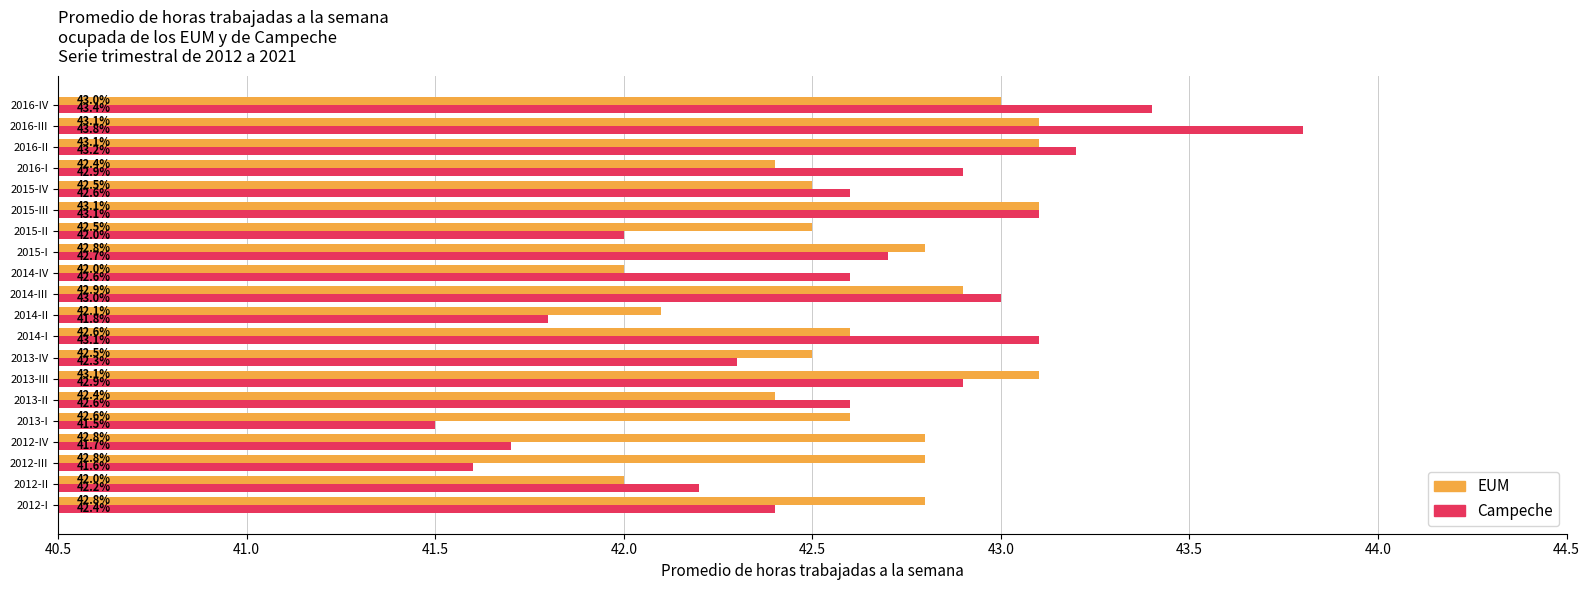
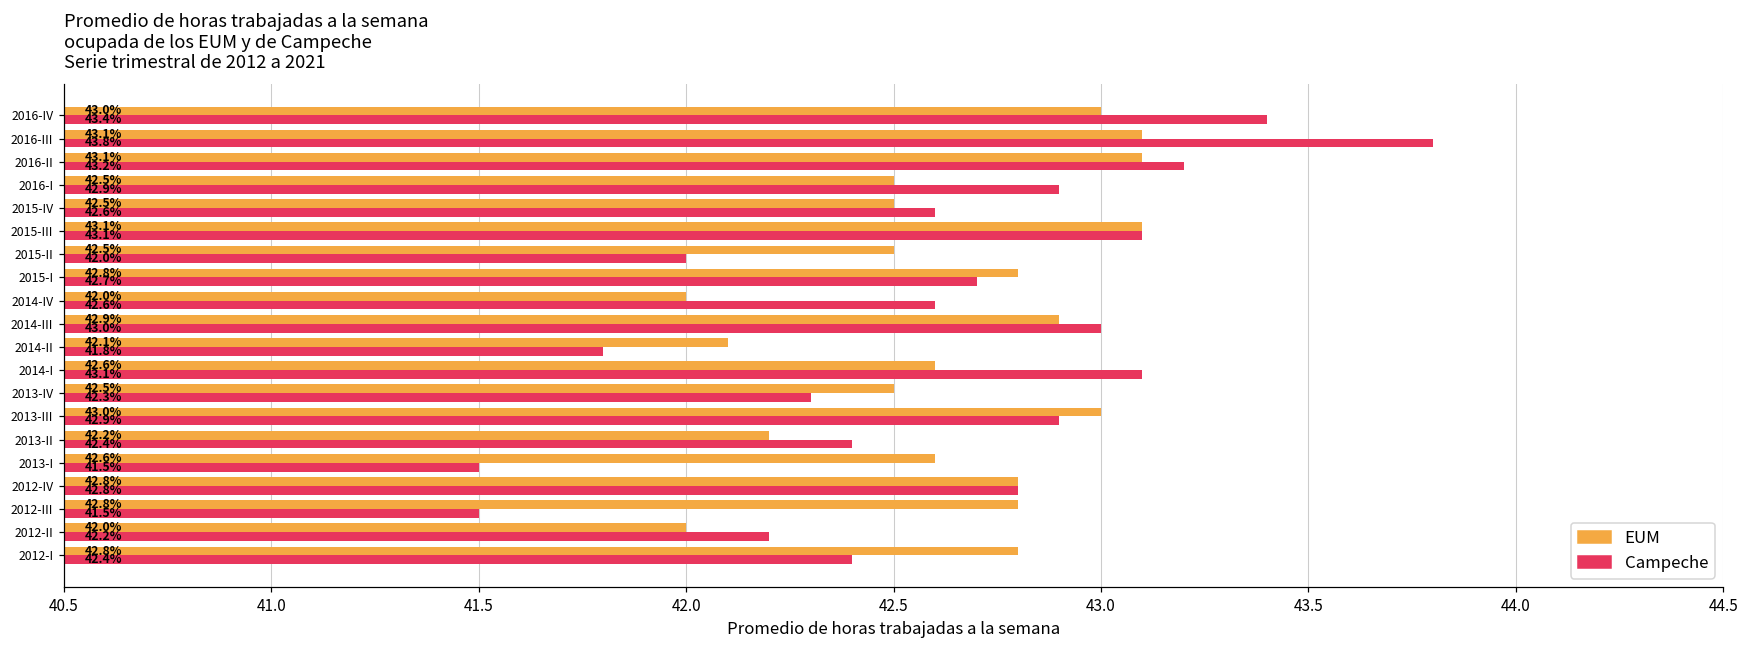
EUM, 2016-I: 42.4% -> 42.5%
EUM, 2013-III: 43.1% -> 43.0%
EUM, 2013-II: 42.4% -> 42.2%
Campeche, 2013-II: 42.6% -> 42.4%
Campeche, 2012-IV: 41.7% -> 42.8%
Campeche, 2012-III: 41.6% -> 41.5%
